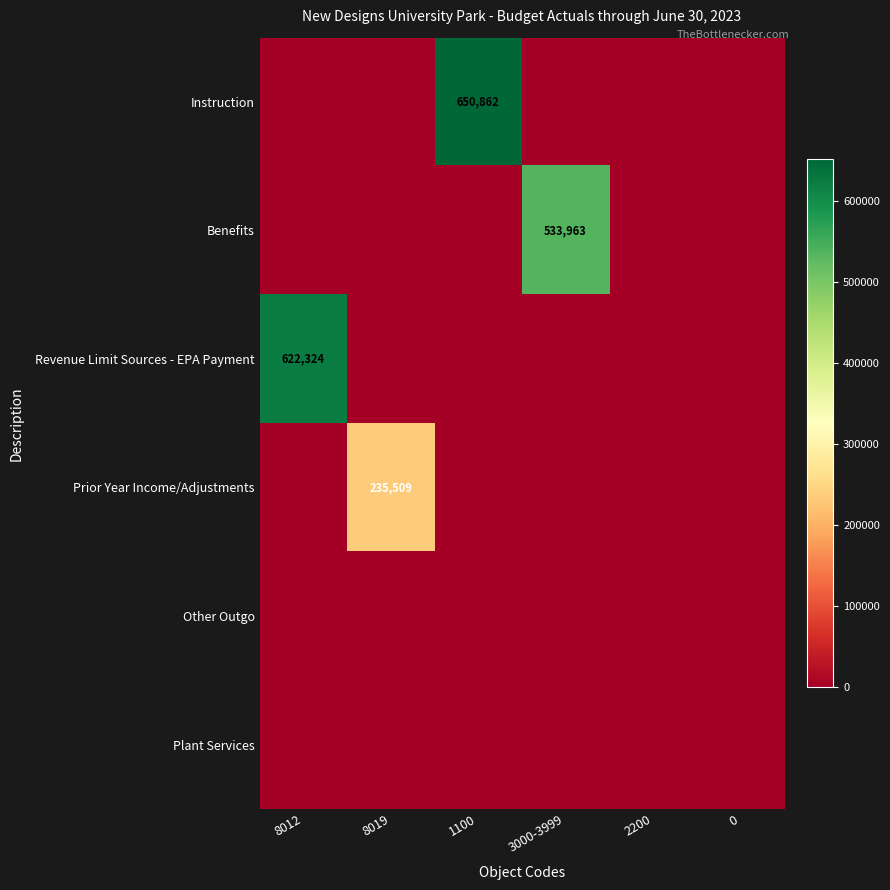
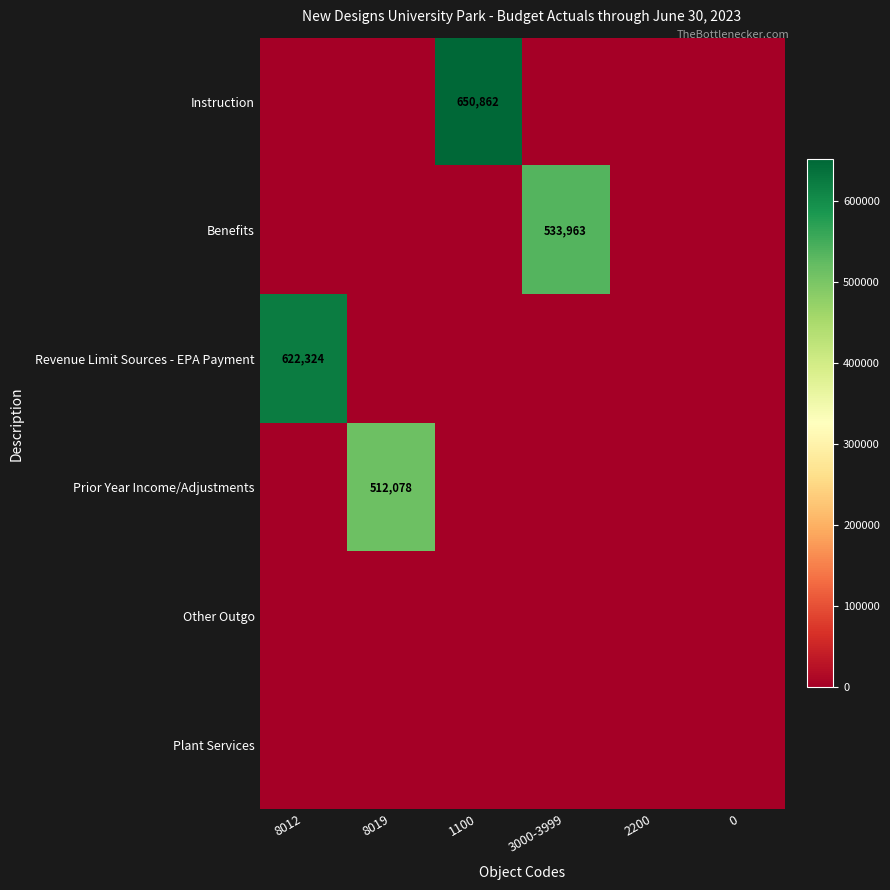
Prior Year Income/Adjustments, 8019: 235,509 -> 512,078
